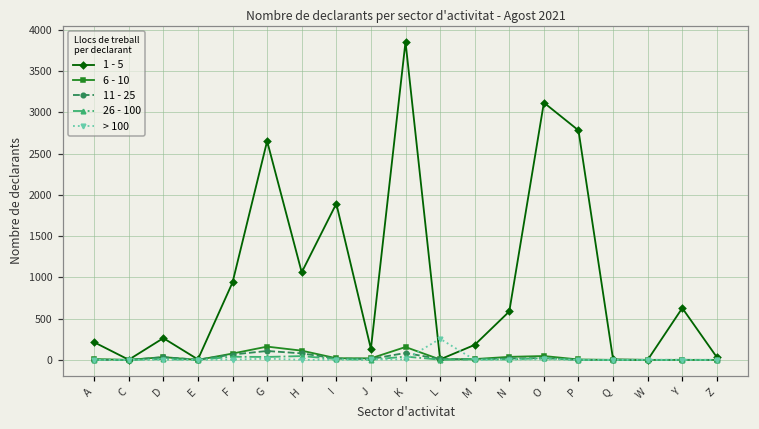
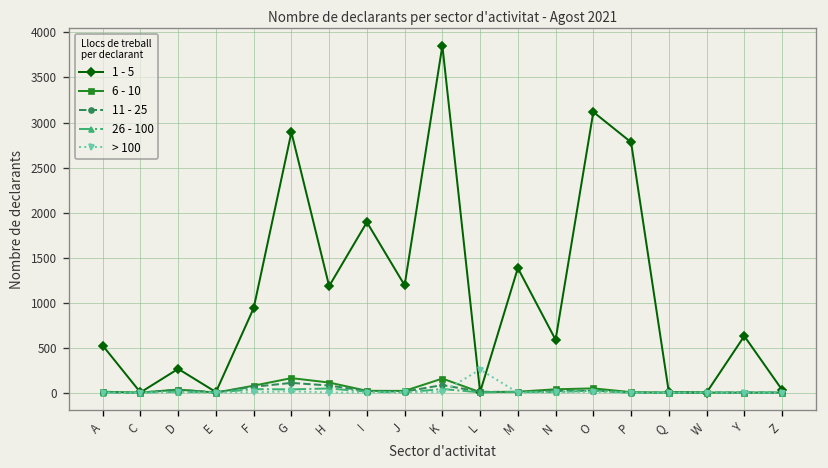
1 - 5, A: 200 -> 500
1 - 5, G: 2700 -> 2900
1 - 5, H: 1100 -> 1200
1 - 5, J: 100 -> 1200
1 - 5, M: 200 -> 1400
